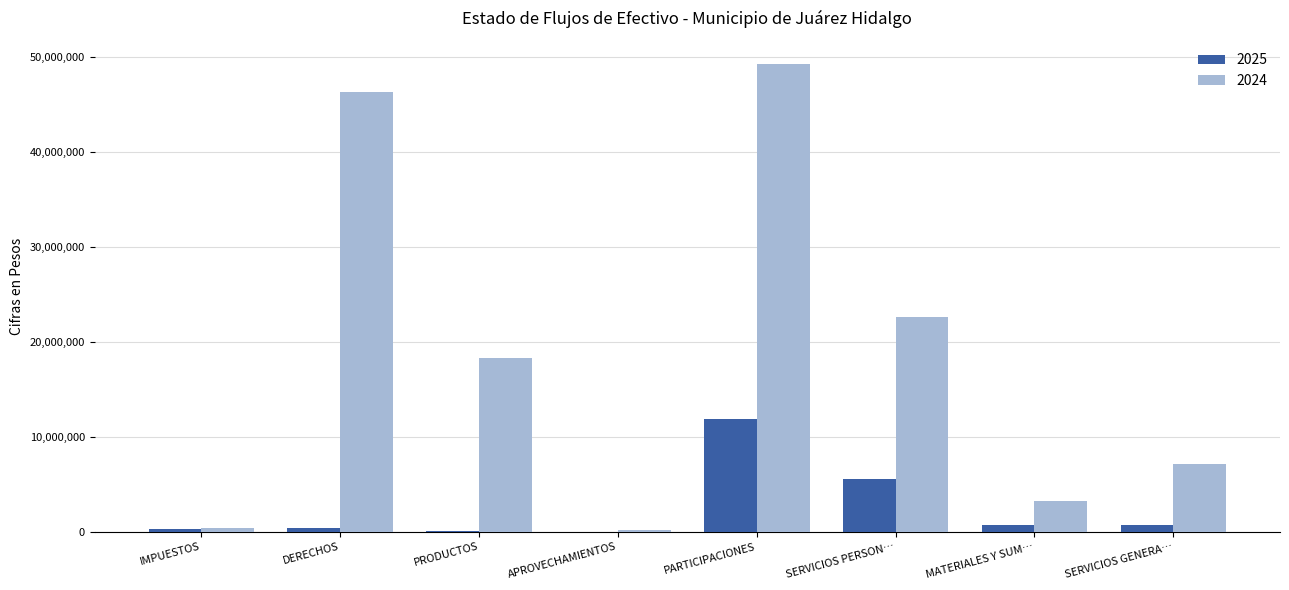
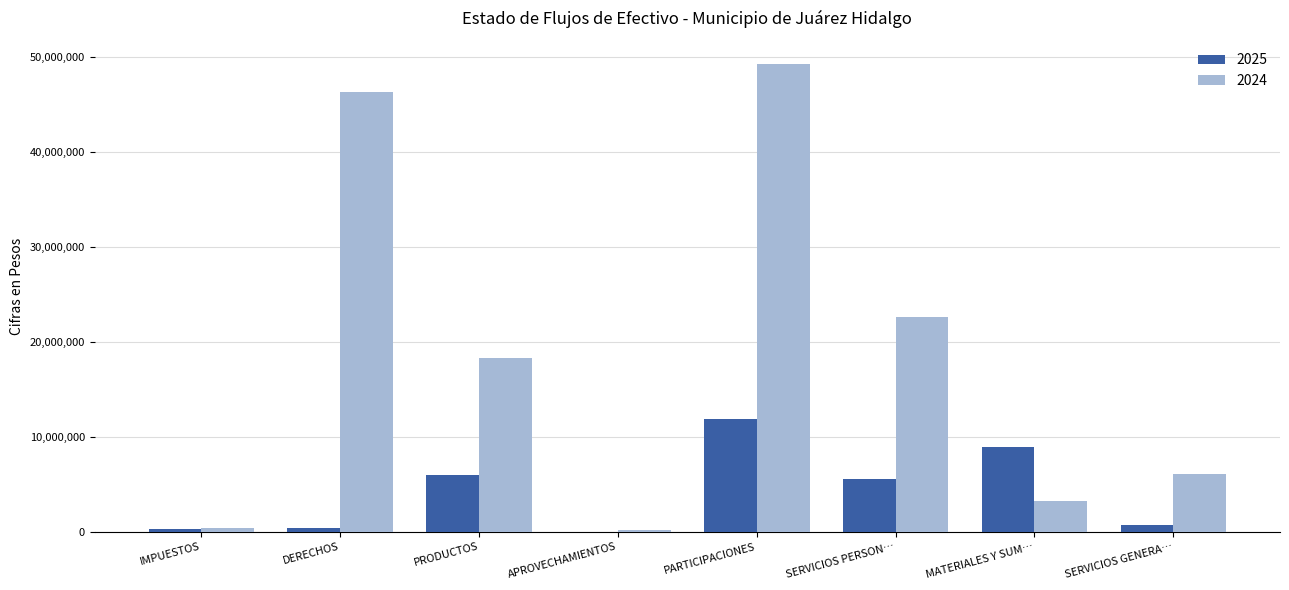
2025, PRODUCTOS: 0 -> 6,000,000
2025, MATERIALES Y SUM…: 1,000,000 -> 9,000,000
2024, SERVICIOS GENERA…: 7,000,000 -> 6,000,000
